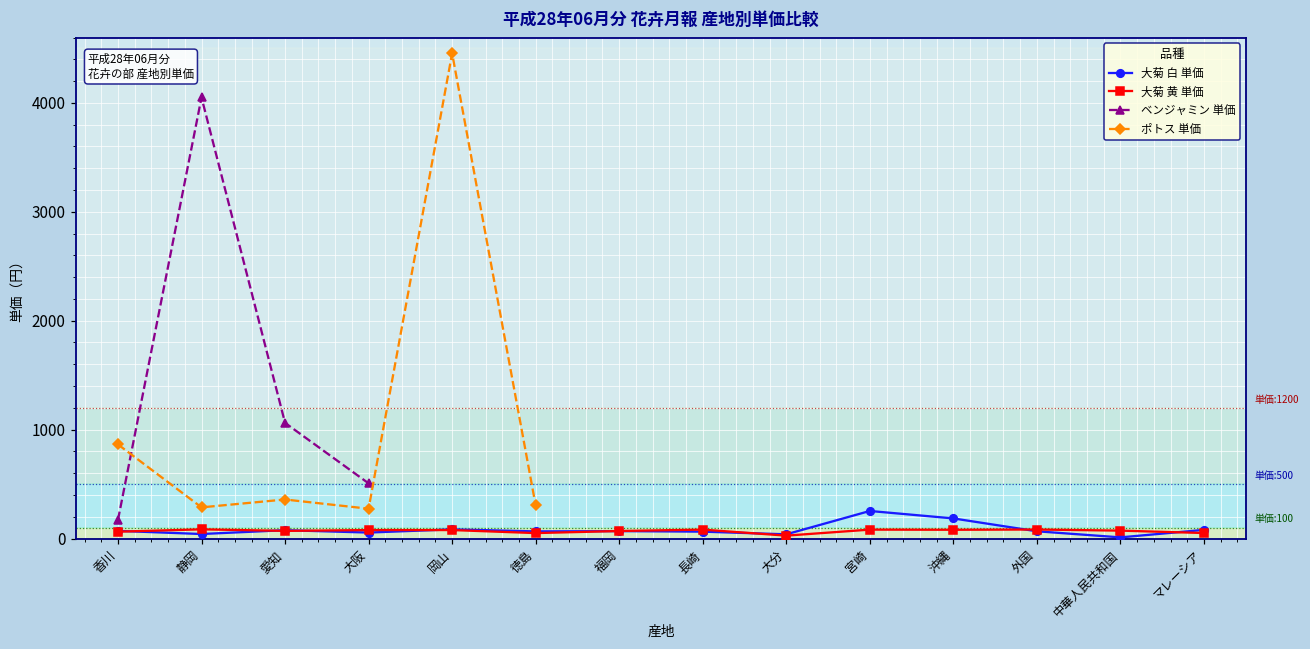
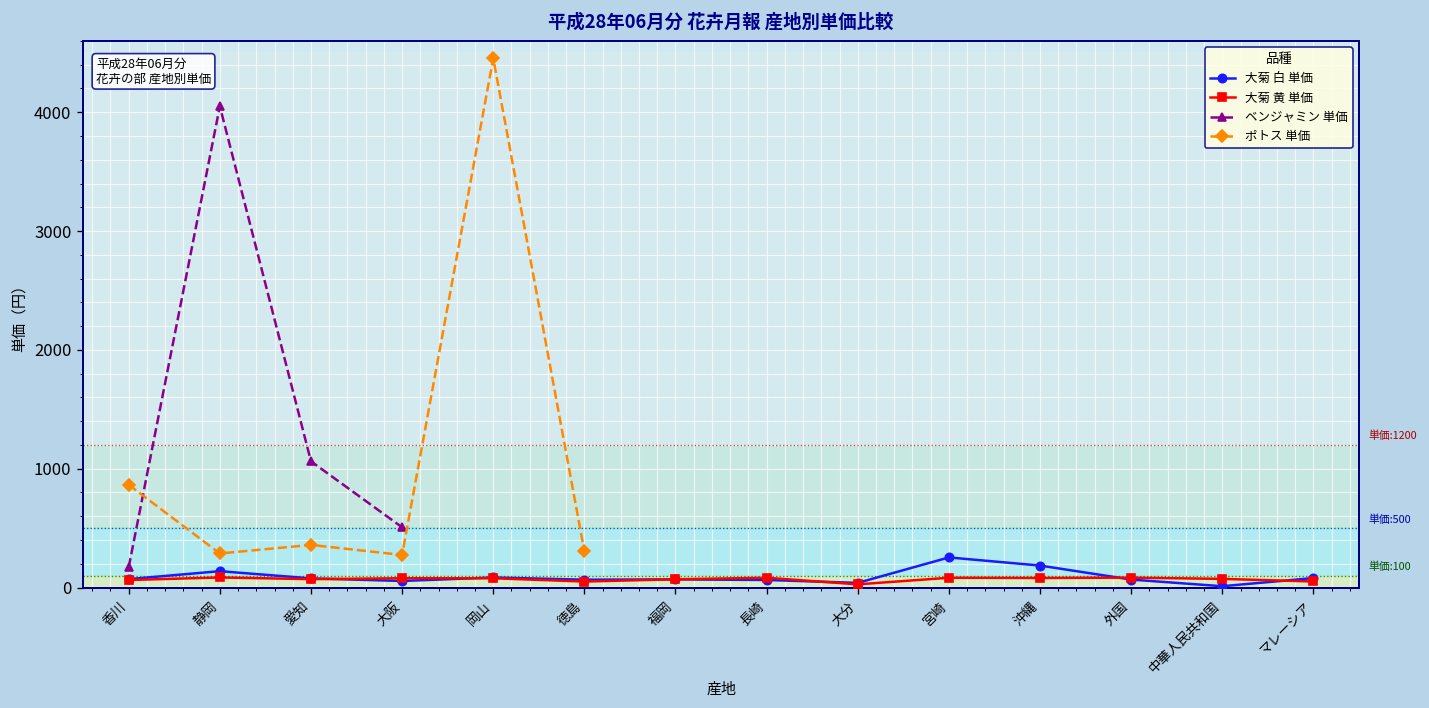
大菊 白 単価, 静岡: 0 -> 100
